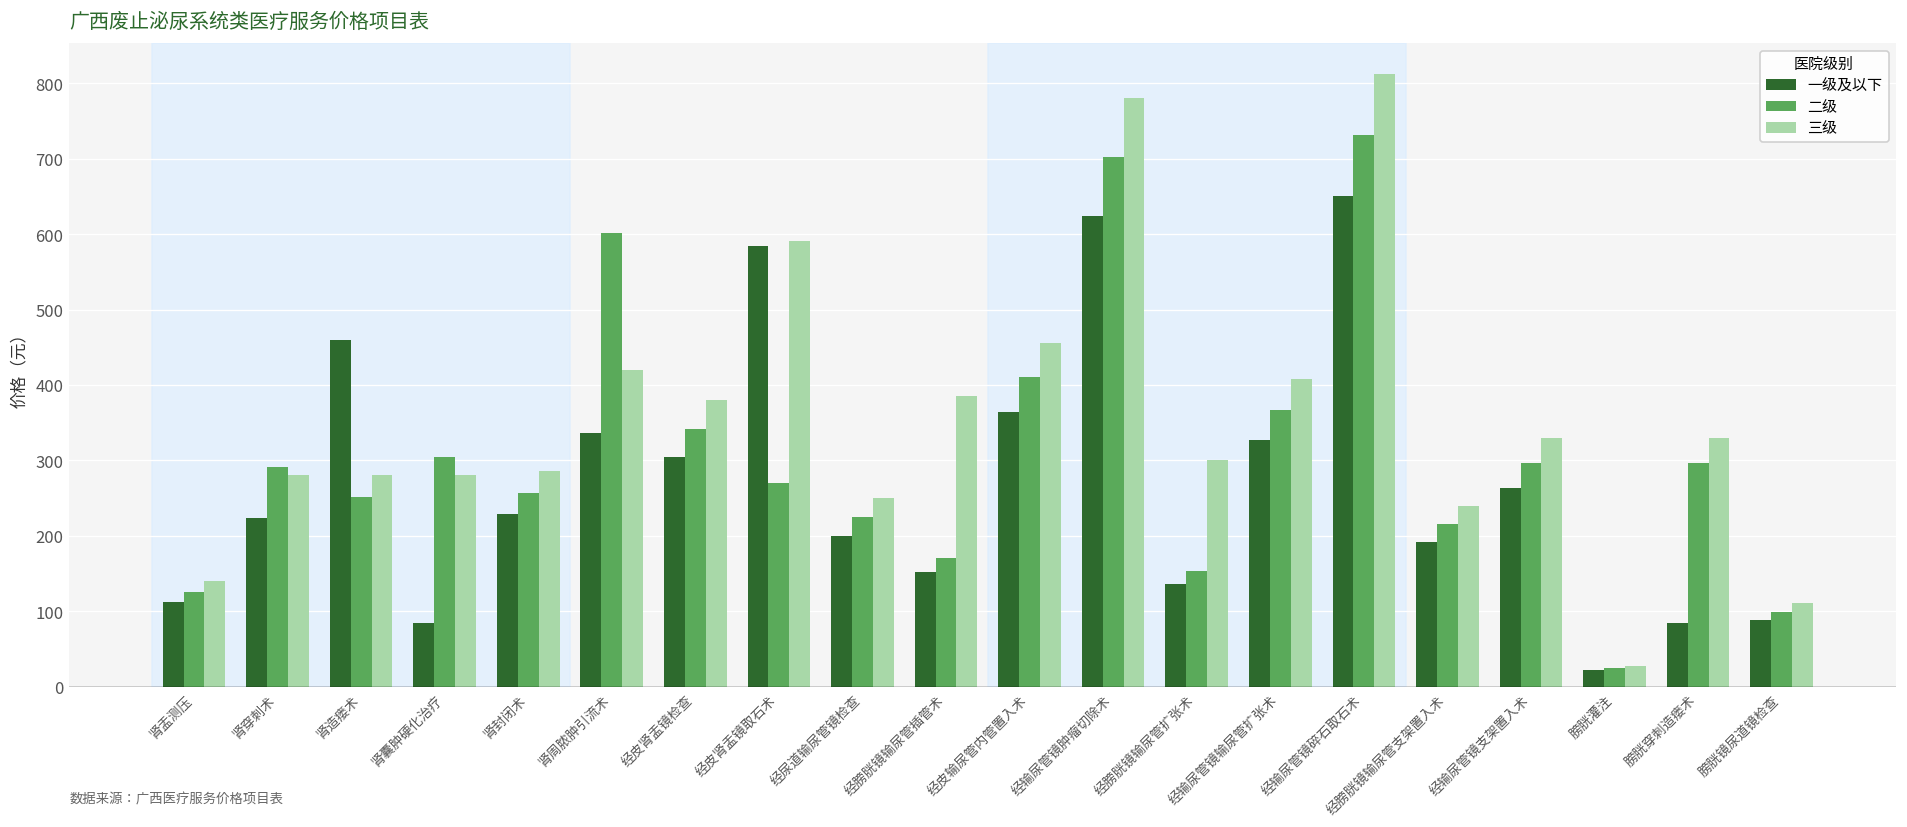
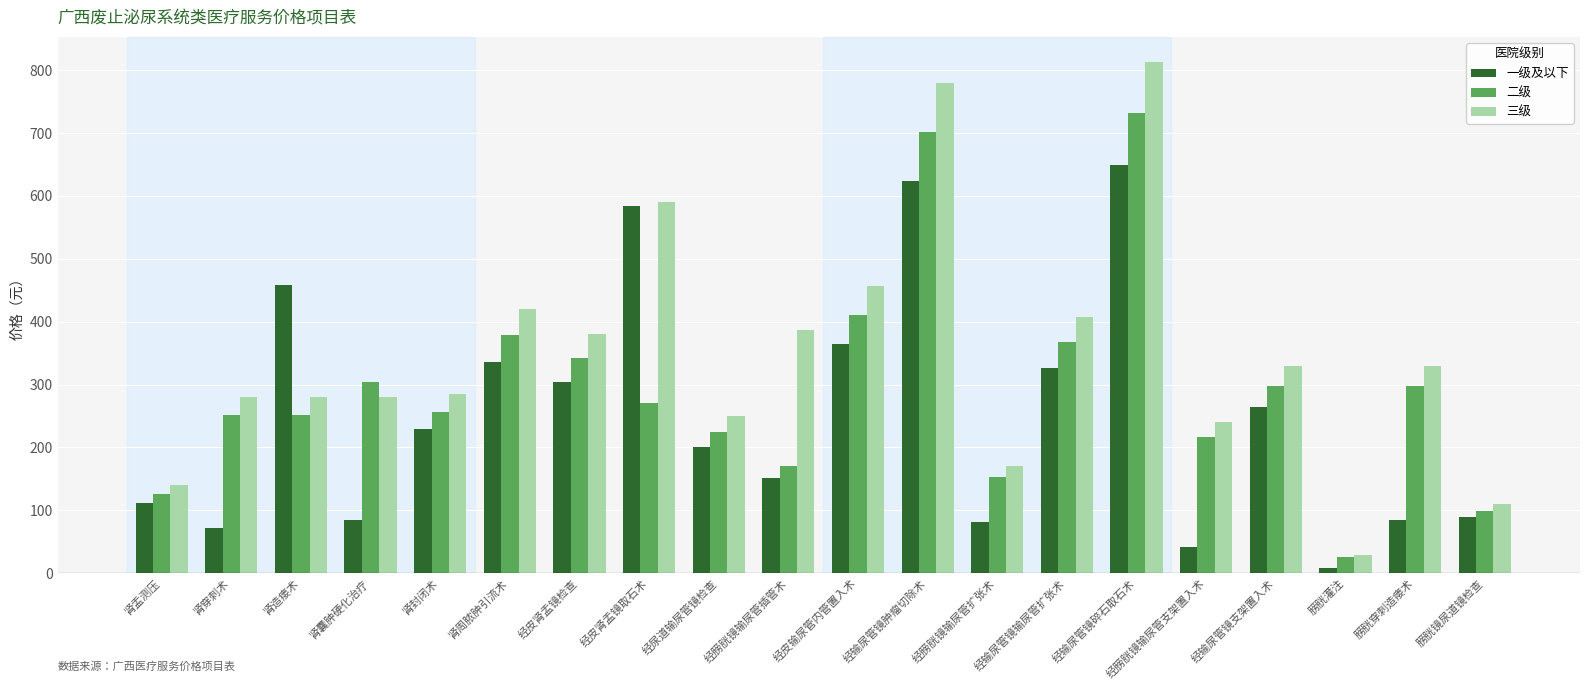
一级及以下, 肾穿刺术: 220 -> 70
二级, 肾穿刺术: 290 -> 250
二级, 肾周脓肿引流术: 600 -> 380
一级及以下, 经膀胱镜输尿管扩张术: 140 -> 80
三级, 经膀胱镜输尿管扩张术: 300 -> 170
一级及以下, 经膀胱镜输尿管支架置入术: 190 -> 40
一级及以下, 膀胱灌注: 20 -> 10
